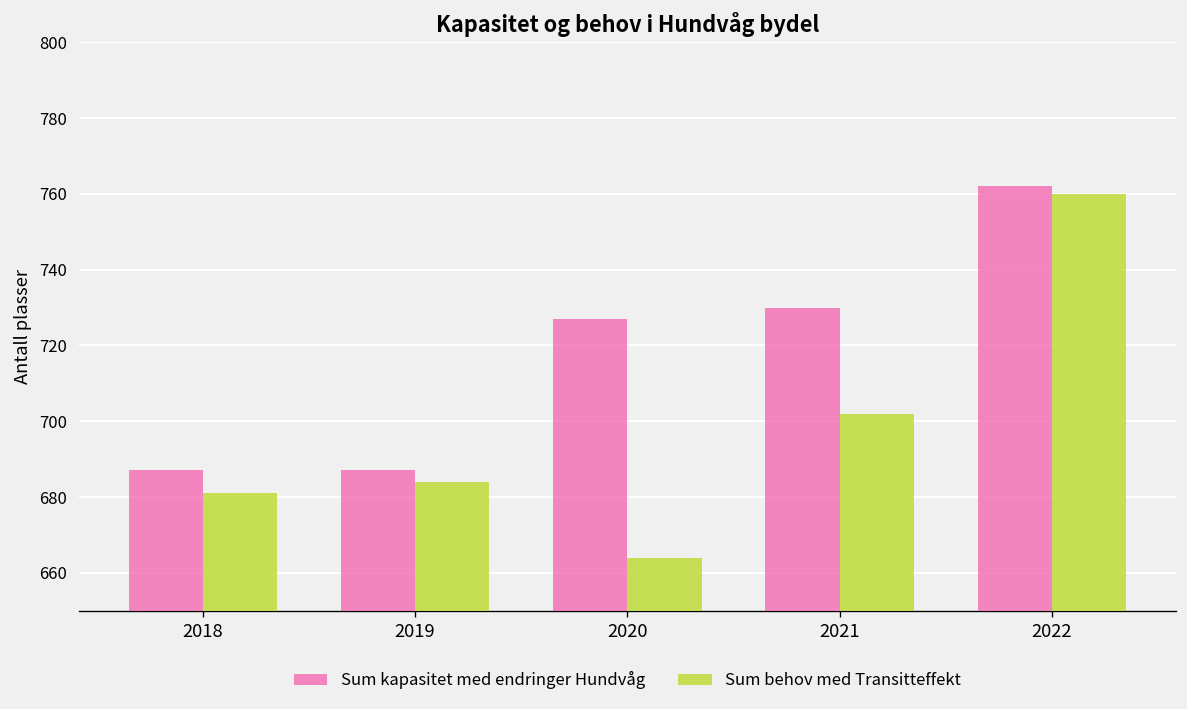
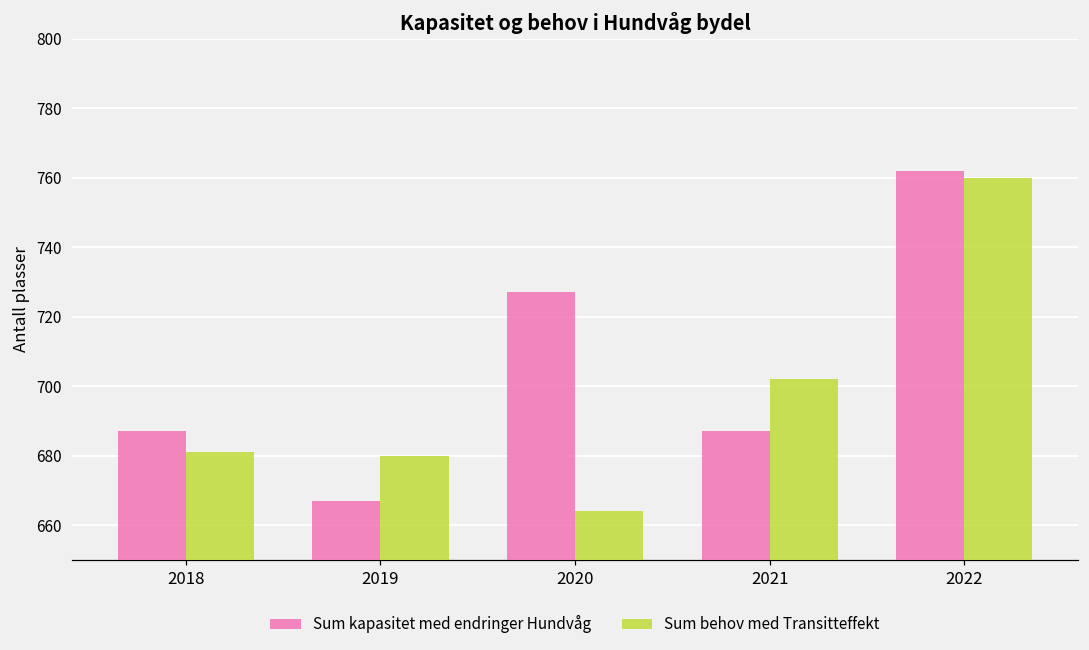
Sum kapasitet med endringer Hundvåg, 2019: 687 -> 667
Sum behov med Transitteffekt, 2019: 684 -> 680
Sum kapasitet med endringer Hundvåg, 2021: 730 -> 687
